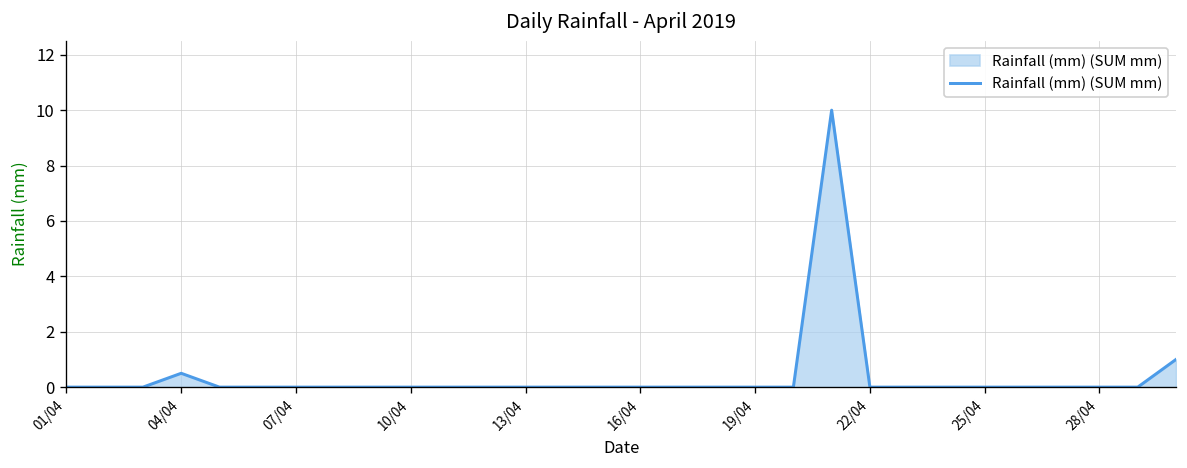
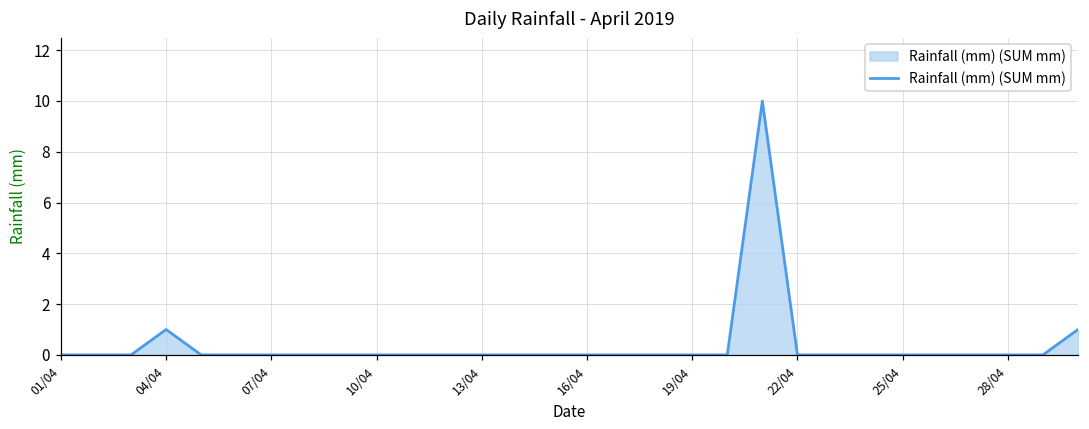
04/04: 0.5 -> 1.0
